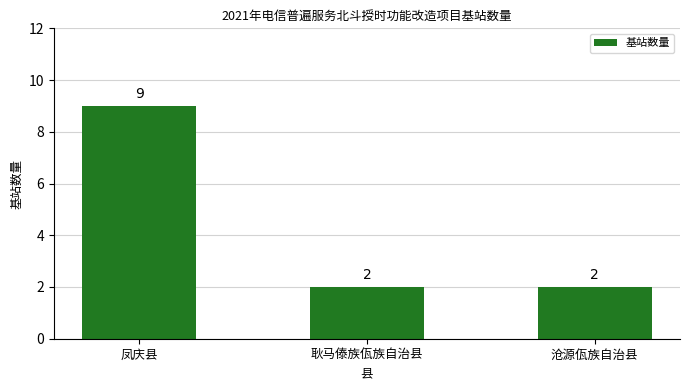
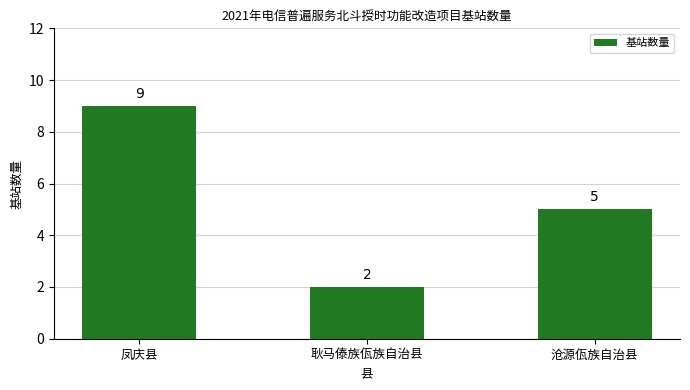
沧源佤族自治县: 2 -> 5
